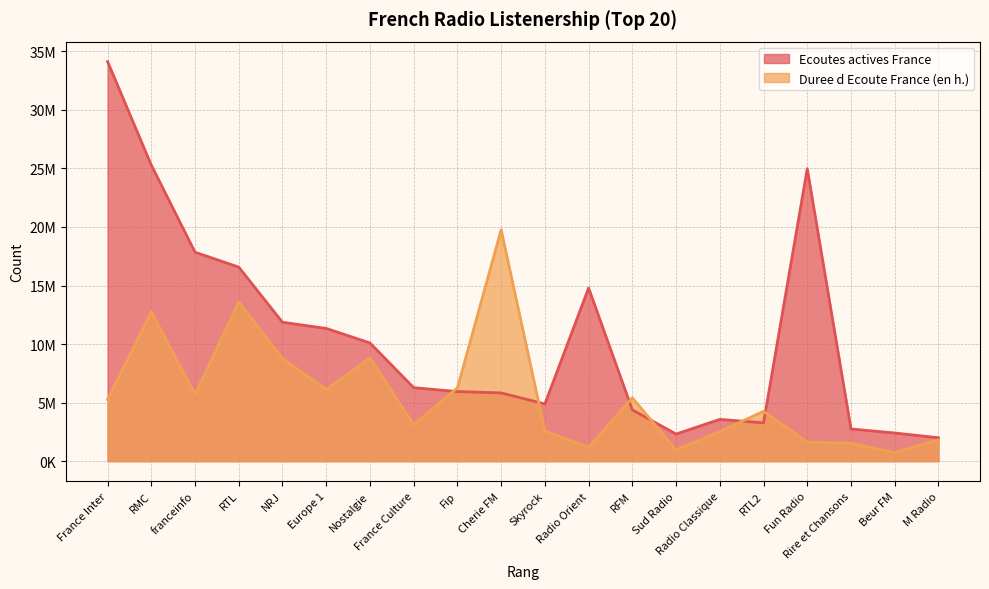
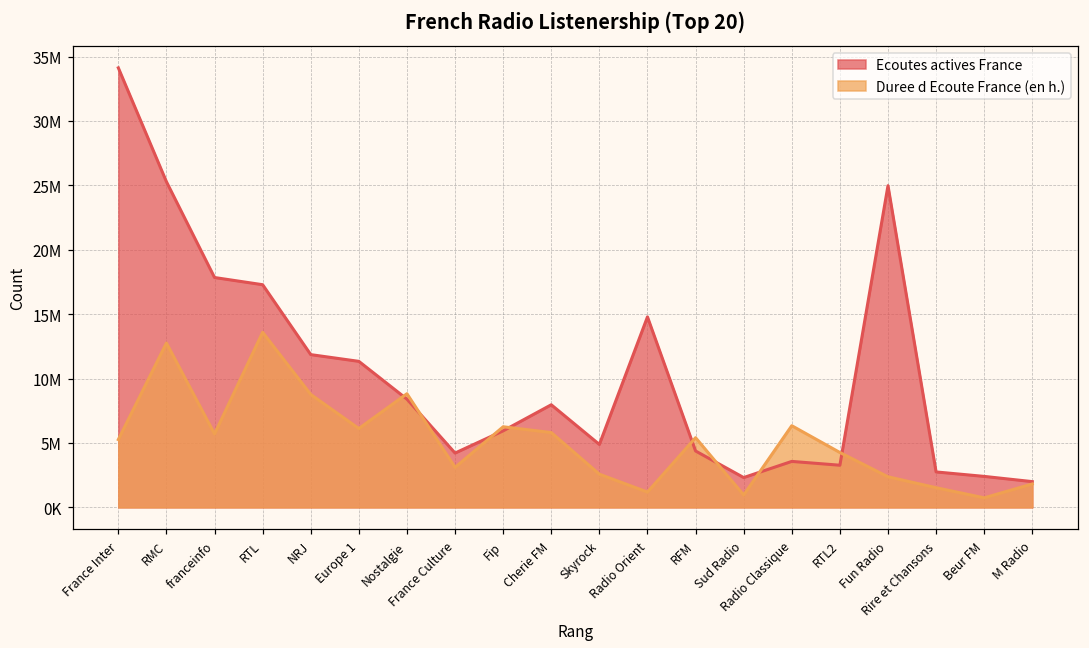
Ecoutes actives France, RTL: 16600000 -> 17300000
Ecoutes actives France, Nostalgie: 10100000 -> 8400000
Ecoutes actives France, France Culture: 6300000 -> 4200000
Ecoutes actives France, Cherie FM: 5800000 -> 8000000
Duree d Ecoute France (en h.), Cherie FM: 19800000 -> 5800000
Duree d Ecoute France (en h.), Radio Classique: 2500000 -> 6300000
Duree d Ecoute France (en h.), Fun Radio: 1600000 -> 2400000
